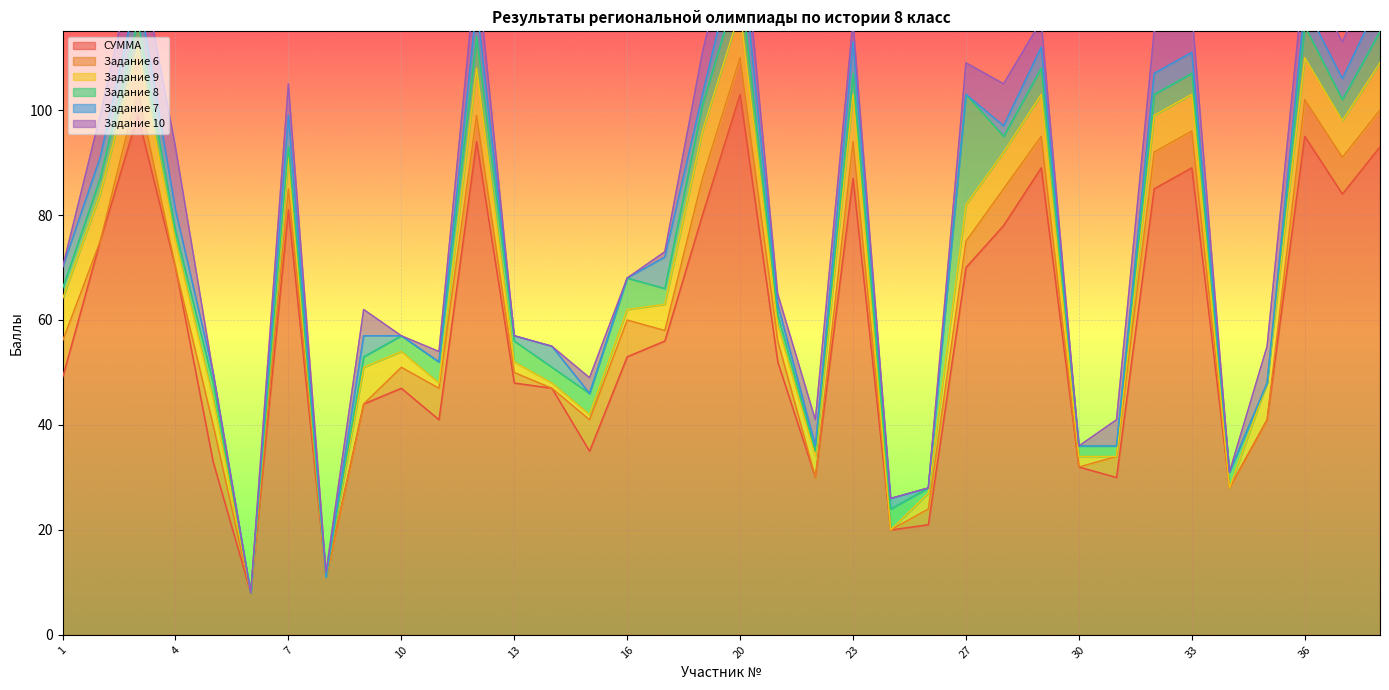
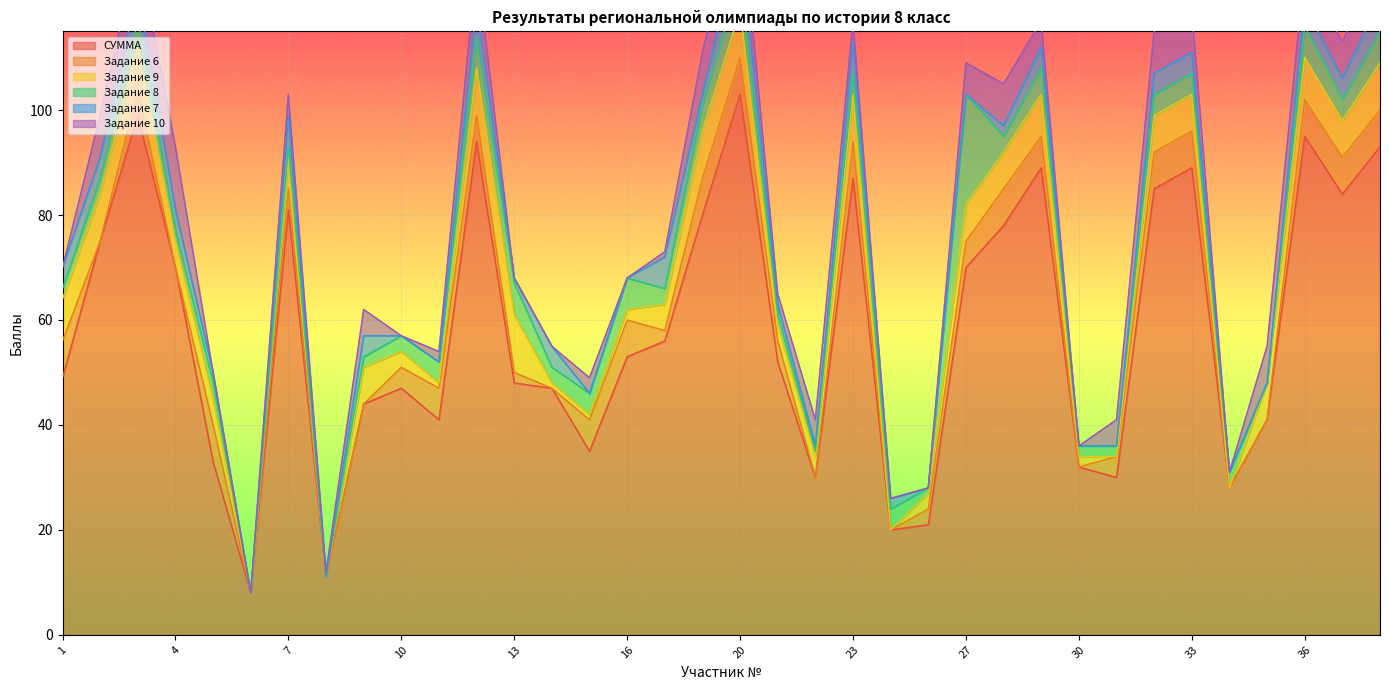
Задание 10, 7: 6 -> 4
Задание 9, 13: 2 -> 11
Задание 8, 13: 4 -> 6
